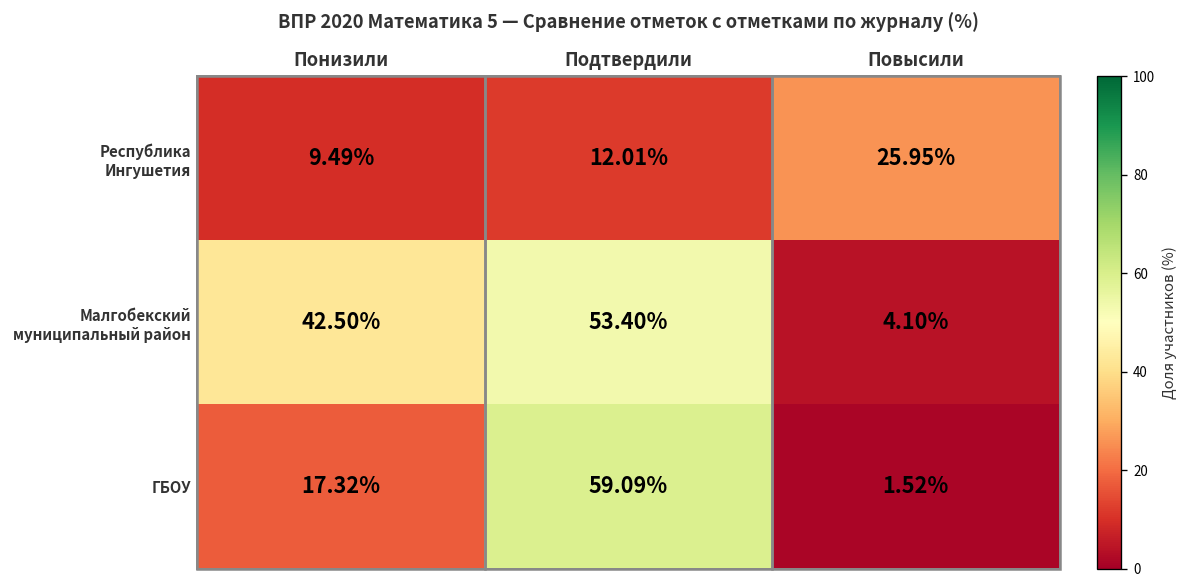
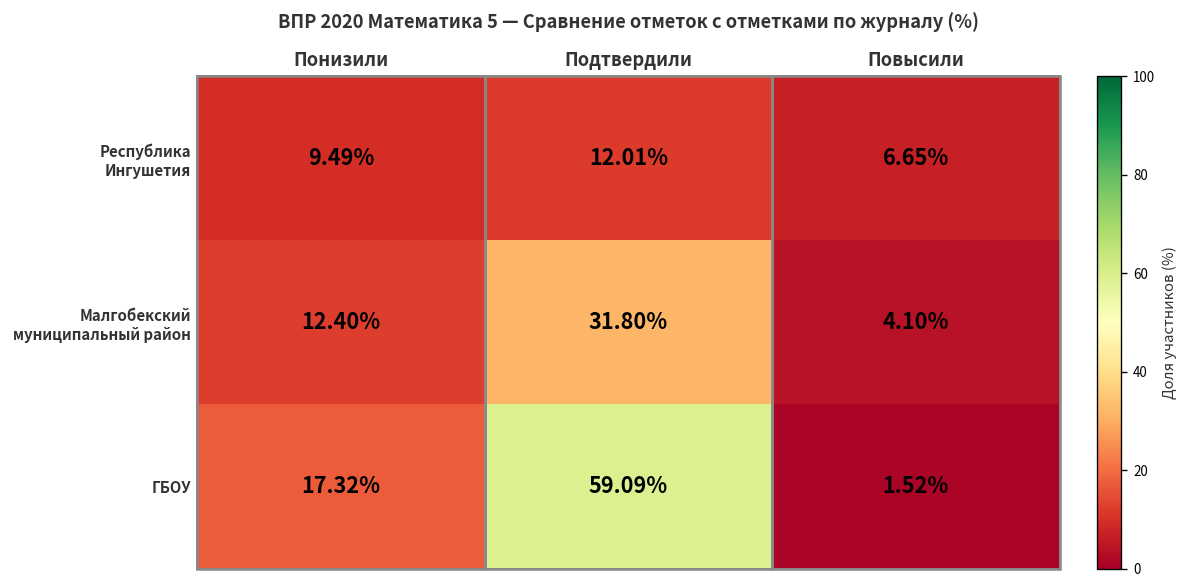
Республика Ингушетия, Повысили: 25.95% -> 6.65%
Малгобекский муниципальный район, Понизили: 42.50% -> 12.40%
Малгобекский муниципальный район, Подтвердили: 53.40% -> 31.80%
